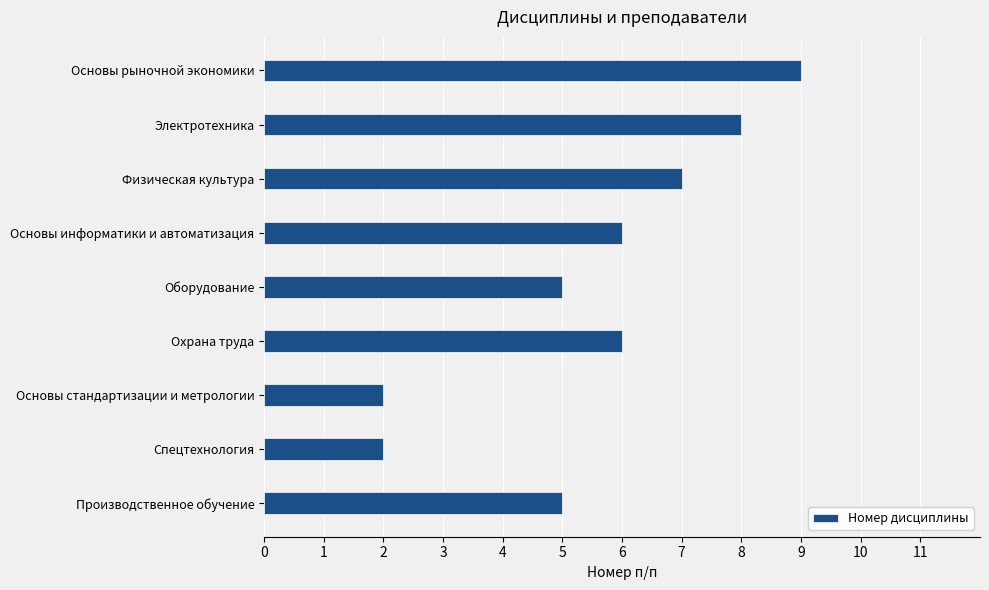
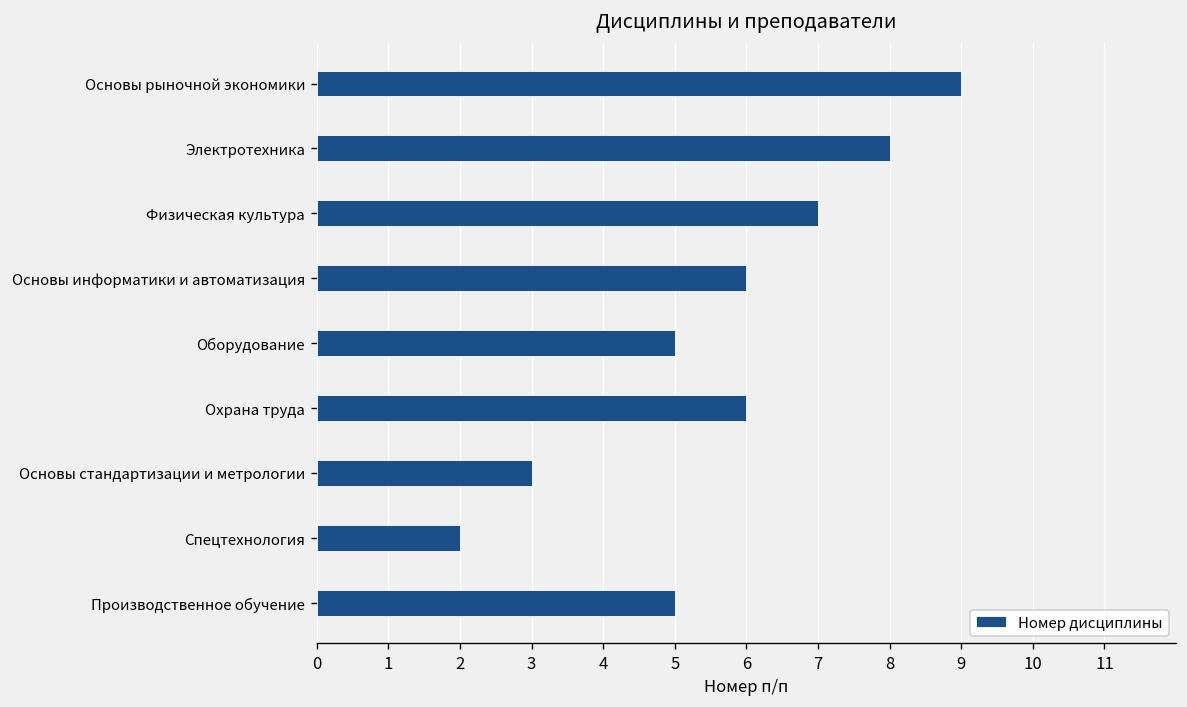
Основы стандартизации и метрологии: 2 -> 3
